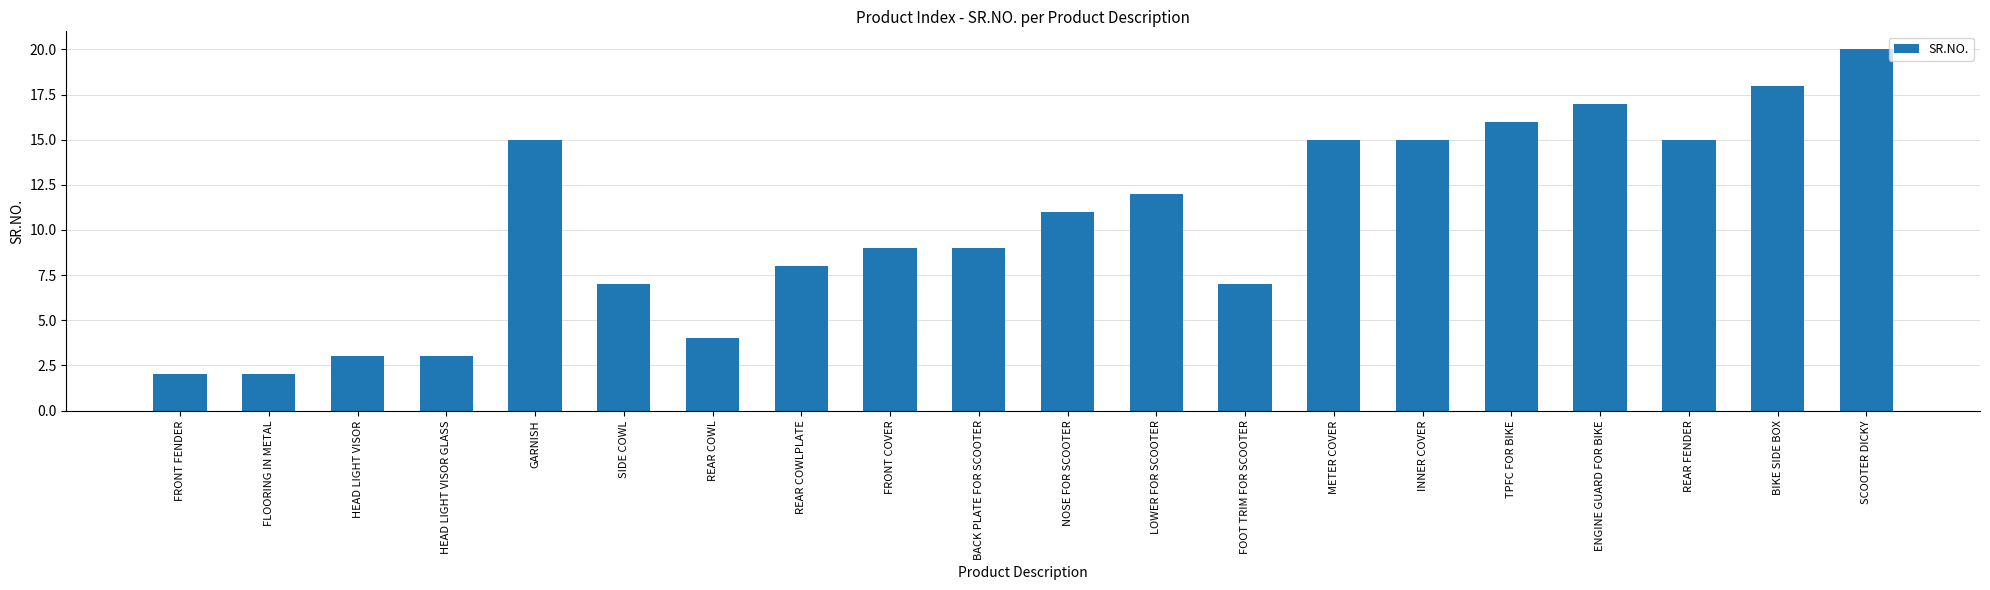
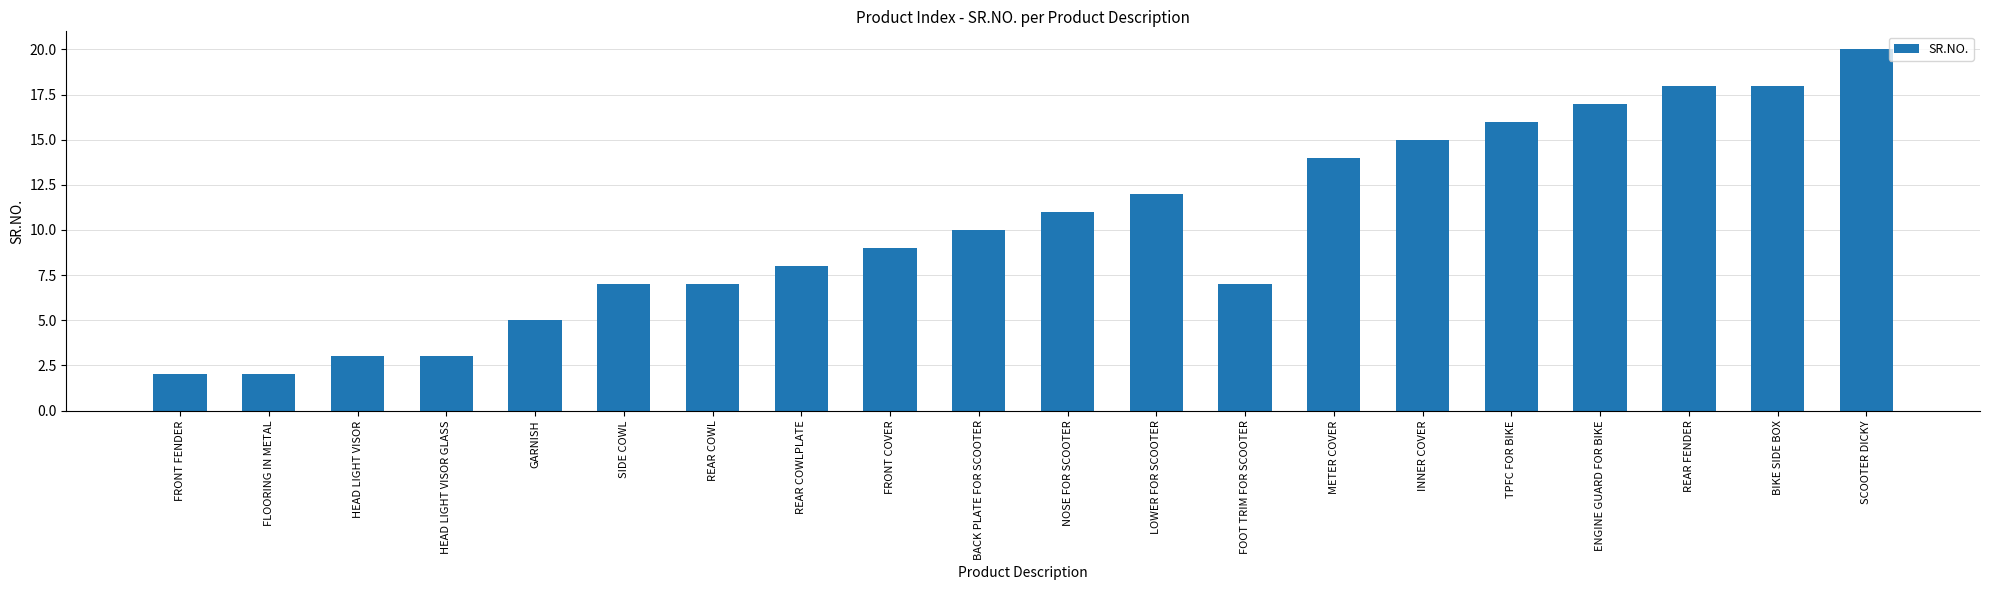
GARNISH: 15 -> 5
REAR COWL: 4 -> 7
BACK PLATE FOR SCOOTER: 9 -> 10
METER COVER: 15 -> 14
REAR FENDER: 15 -> 18
